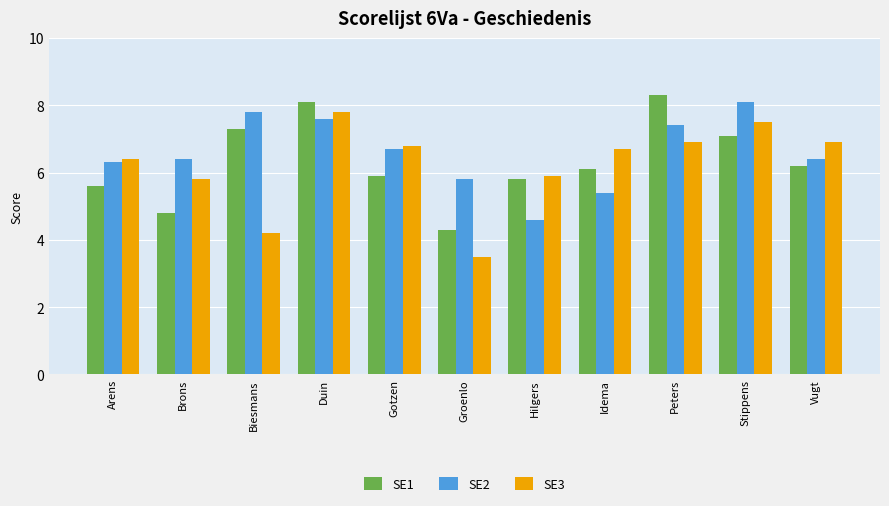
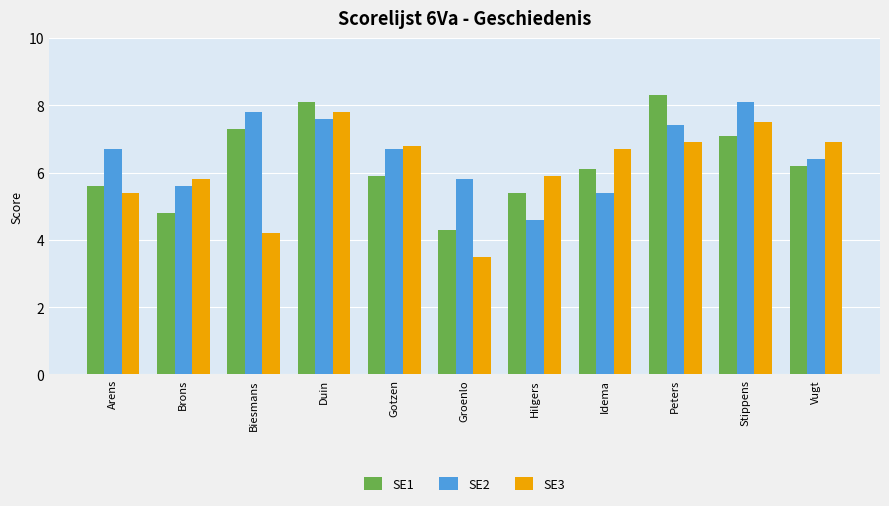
SE2, Arens: 6.3 -> 6.7
SE3, Arens: 6.4 -> 5.4
SE2, Brons: 6.4 -> 5.6
SE1, Hilgers: 5.8 -> 5.4
